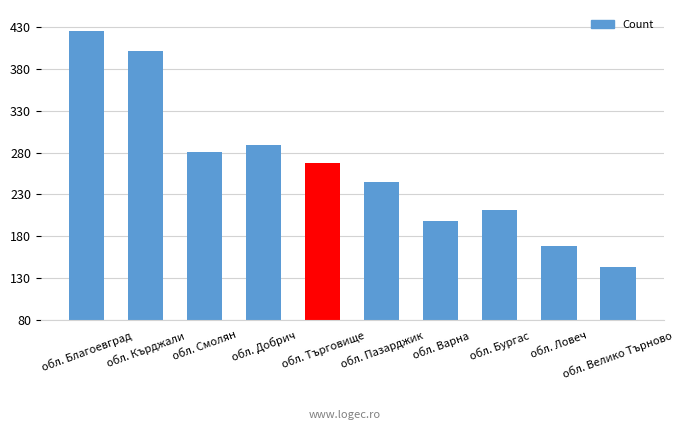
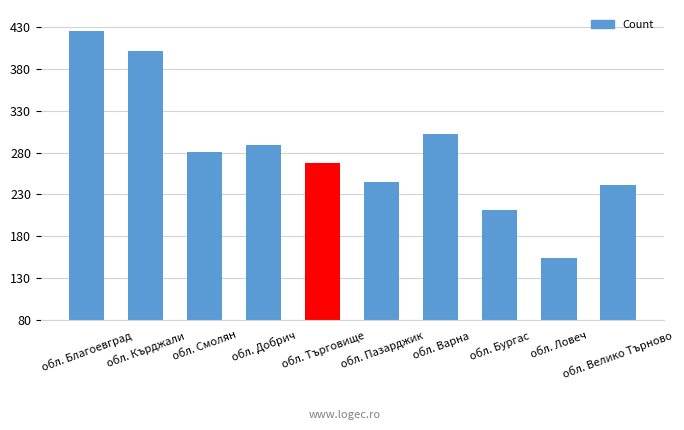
обл. Варна: 200 -> 300
обл. Ловеч: 170 -> 150
обл. Велико Търново: 140 -> 240
